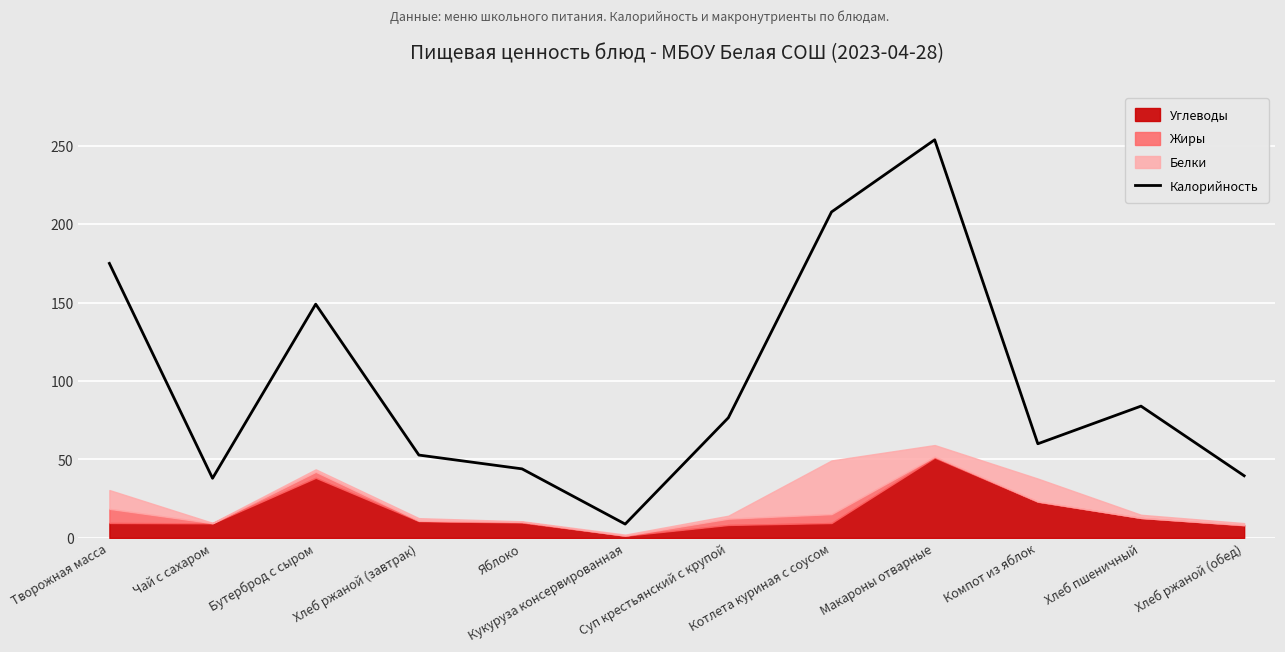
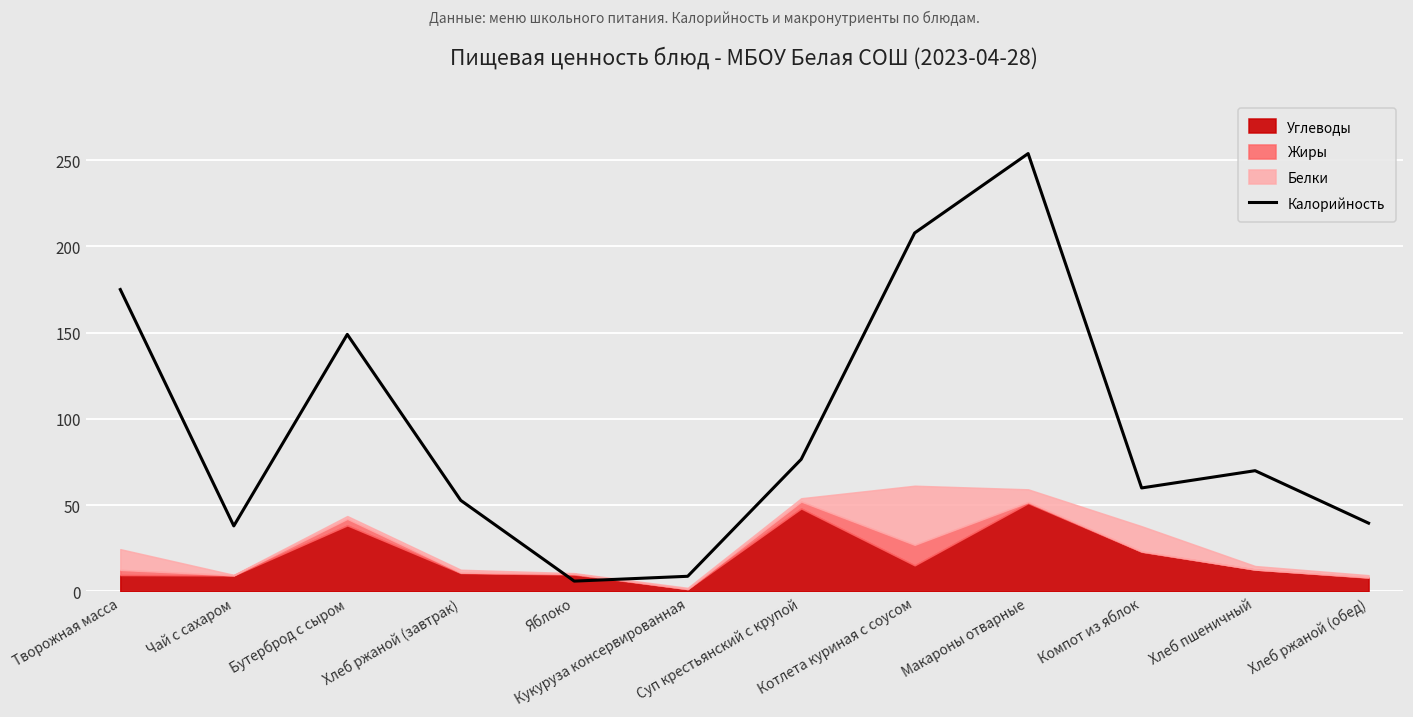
Жиры, Творожная масса: 9 -> 3
Калорийность, Яблоко: 44 -> 6
Углеводы, Суп крестьянский с крупой: 8 -> 48
Углеводы, Котлета куриная с соусом: 9 -> 15
Жиры, Котлета куриная с соусом: 6 -> 12
Калорийность, Хлеб пшеничный: 84 -> 70
